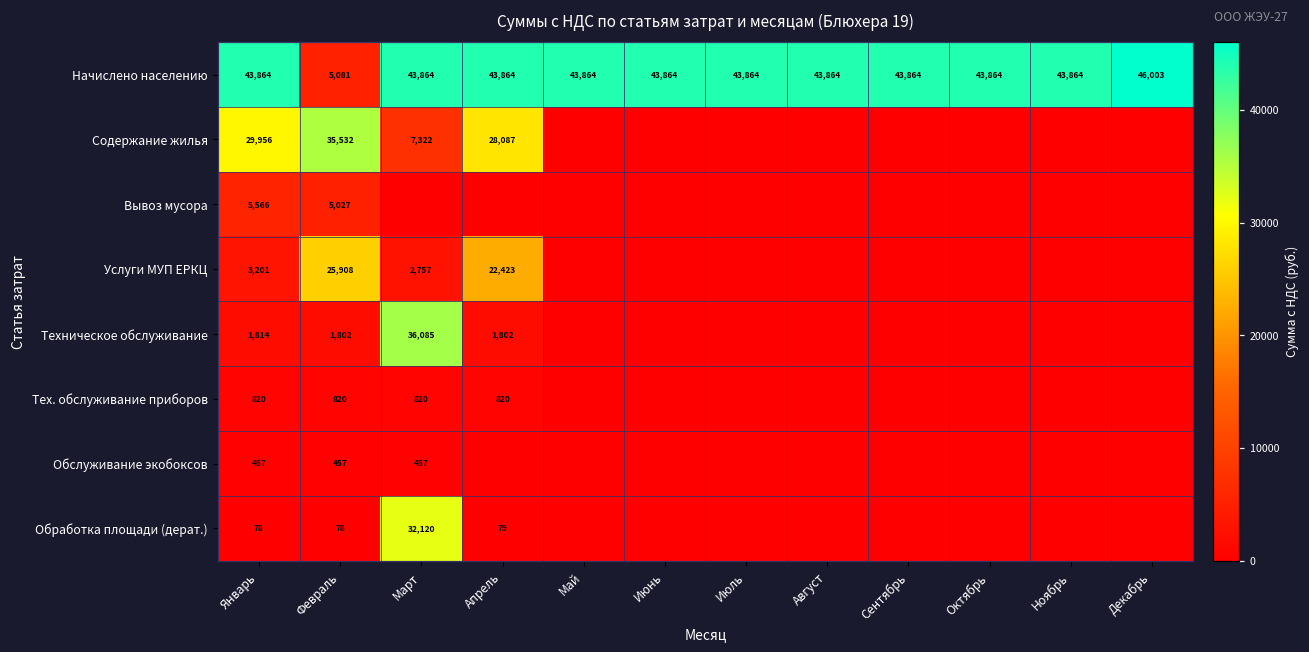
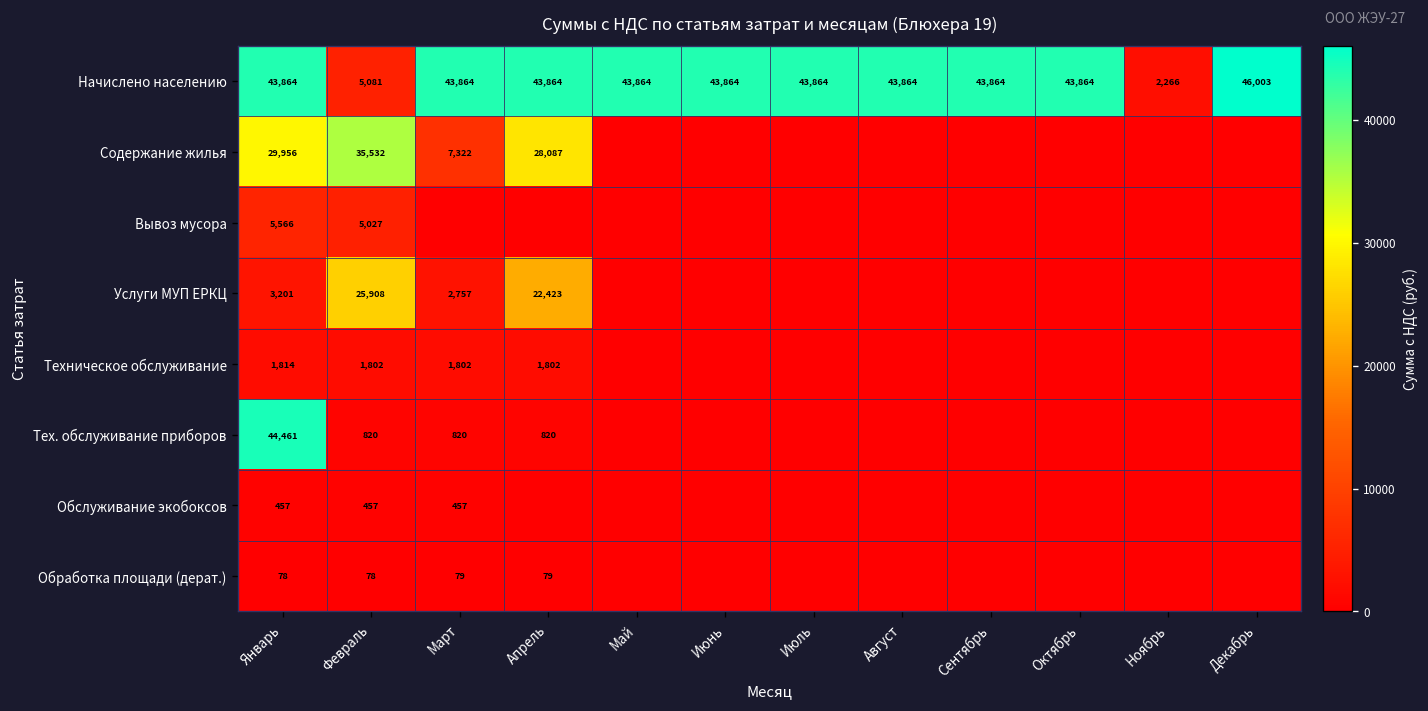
Начислено населению, Ноябрь: 43,864 -> 2,266
Техническое обслуживание, Март: 36,085 -> 1,802
Тех. обслуживание приборов, Январь: 820 -> 44,461
Обработка площади (дерат.), Март: 32,120 -> 79
